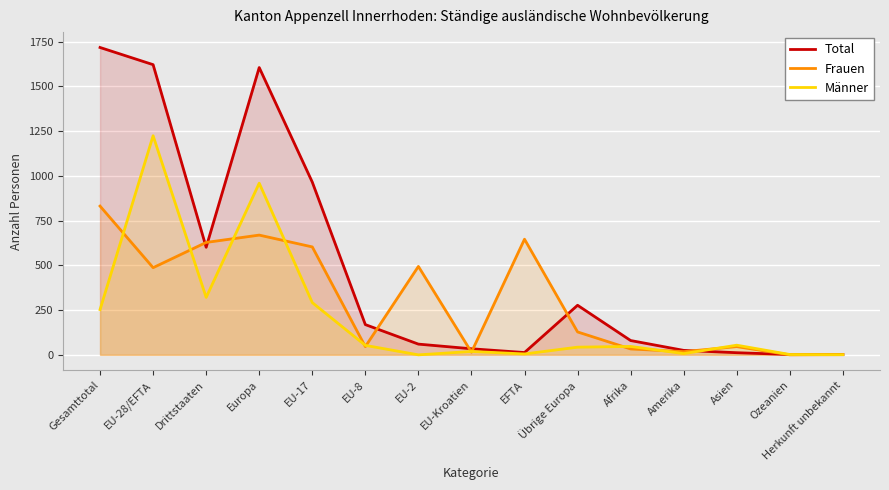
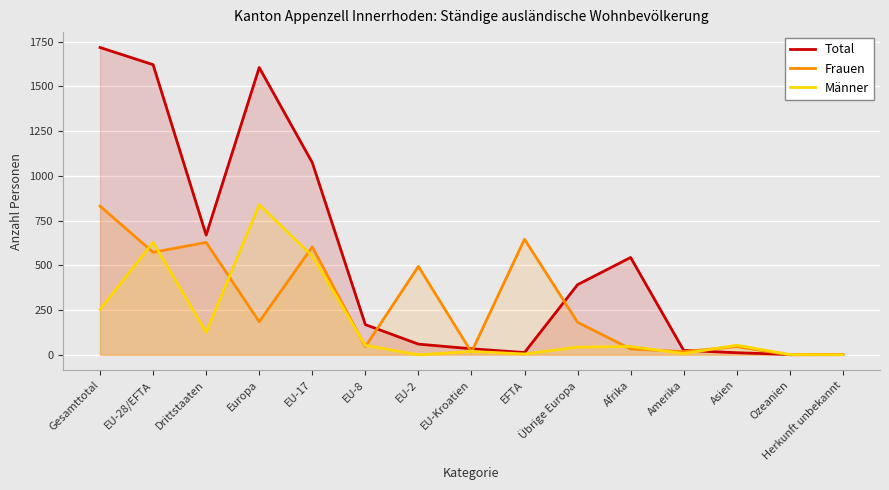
Frauen, EU-28/EFTA: 490 -> 570
Männer, EU-28/EFTA: 1220 -> 630
Total, Drittstaaten: 600 -> 670
Männer, Drittstaaten: 320 -> 130
Frauen, Europa: 670 -> 190
Männer, Europa: 960 -> 840
Total, EU-17: 970 -> 1070
Männer, EU-17: 290 -> 550
Total, Übrige Europa: 280 -> 390
Frauen, Übrige Europa: 130 -> 180
Total, Afrika: 80 -> 540
